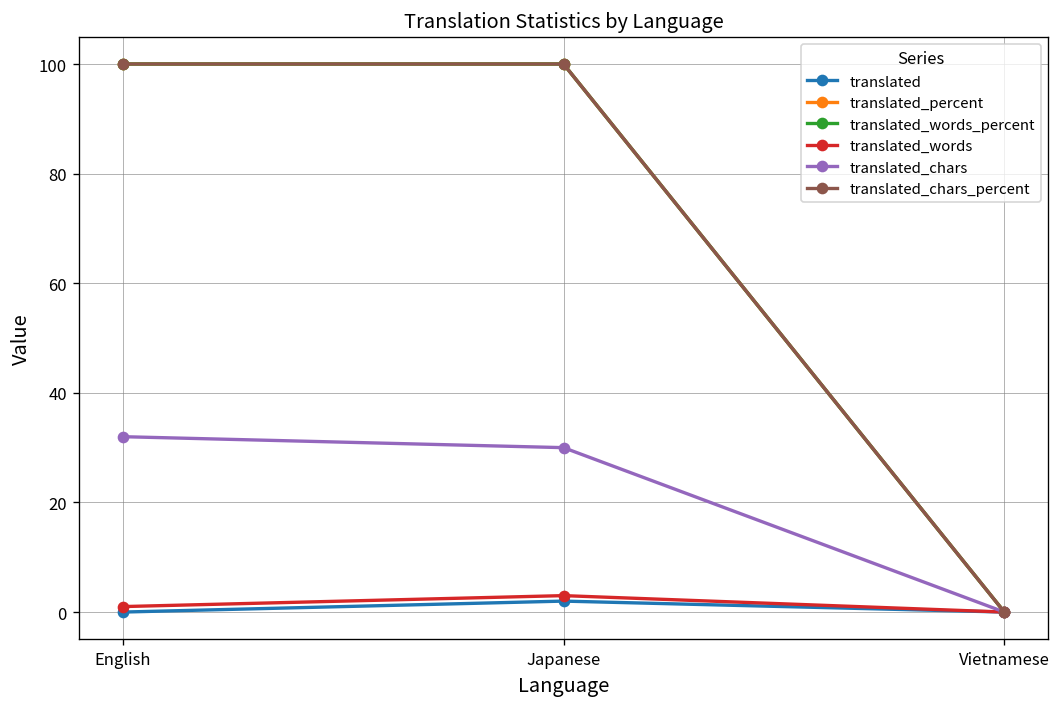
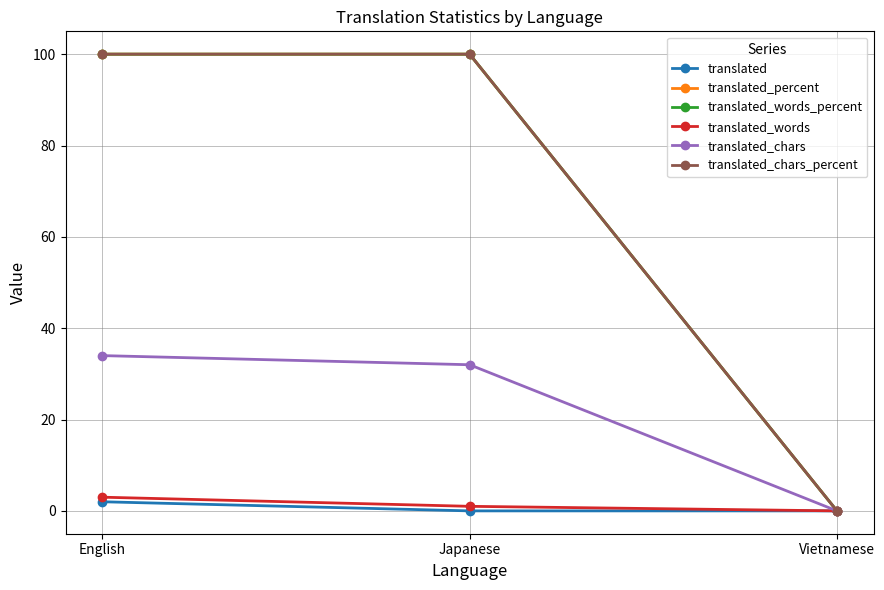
translated, English: 0 -> 2
translated_words, English: 1 -> 3
translated_chars, English: 32 -> 34
translated, Japanese: 2 -> 0
translated_words, Japanese: 3 -> 1
translated_chars, Japanese: 30 -> 32
